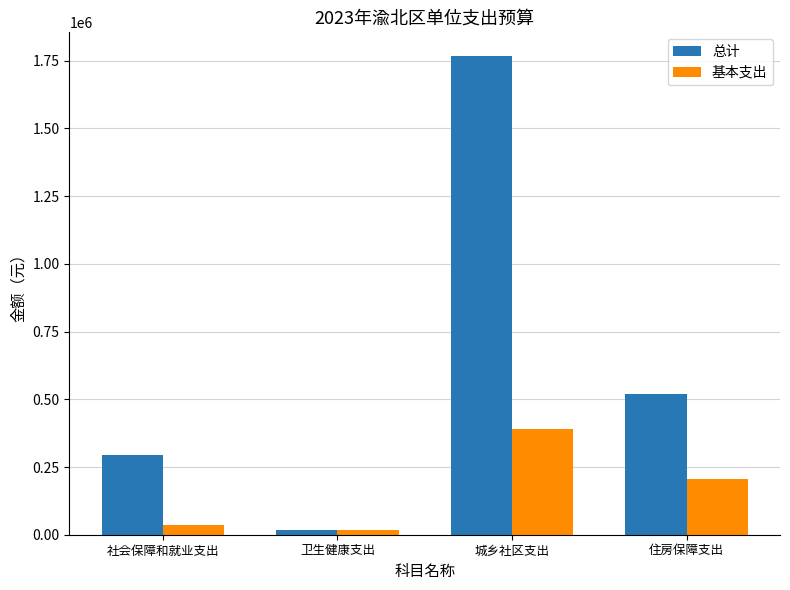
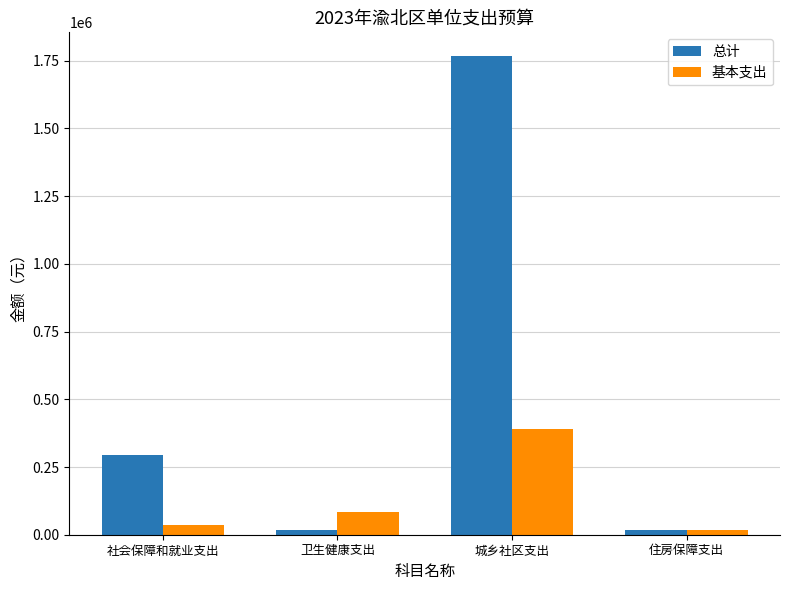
基本支出, 卫生健康支出: 20000 -> 80000
总计, 住房保障支出: 520000 -> 20000
基本支出, 住房保障支出: 200000 -> 20000
